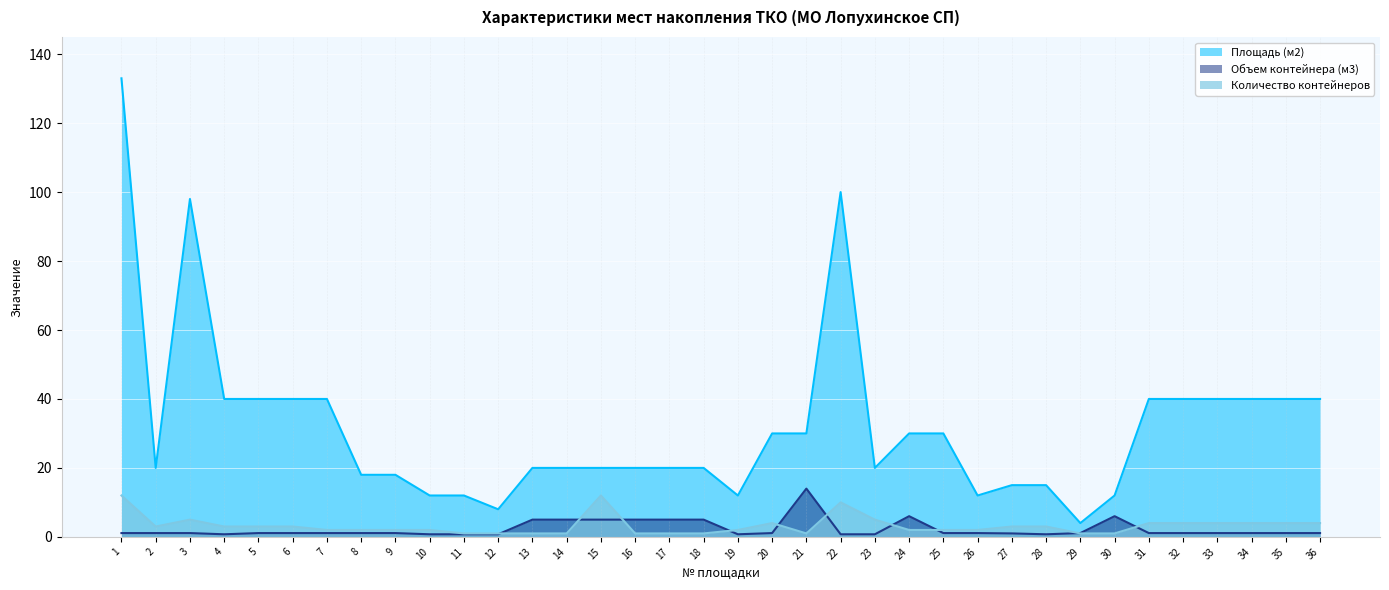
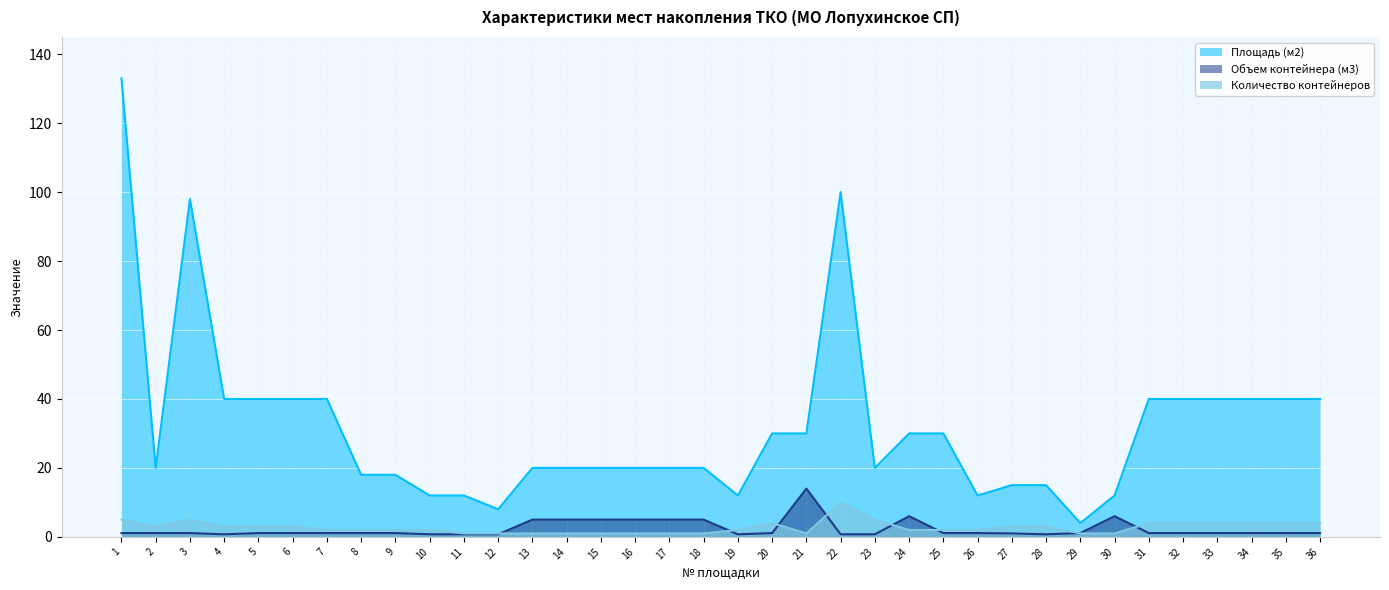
Количество контейнеров, 1: 12 -> 5
Количество контейнеров, 15: 12 -> 1
